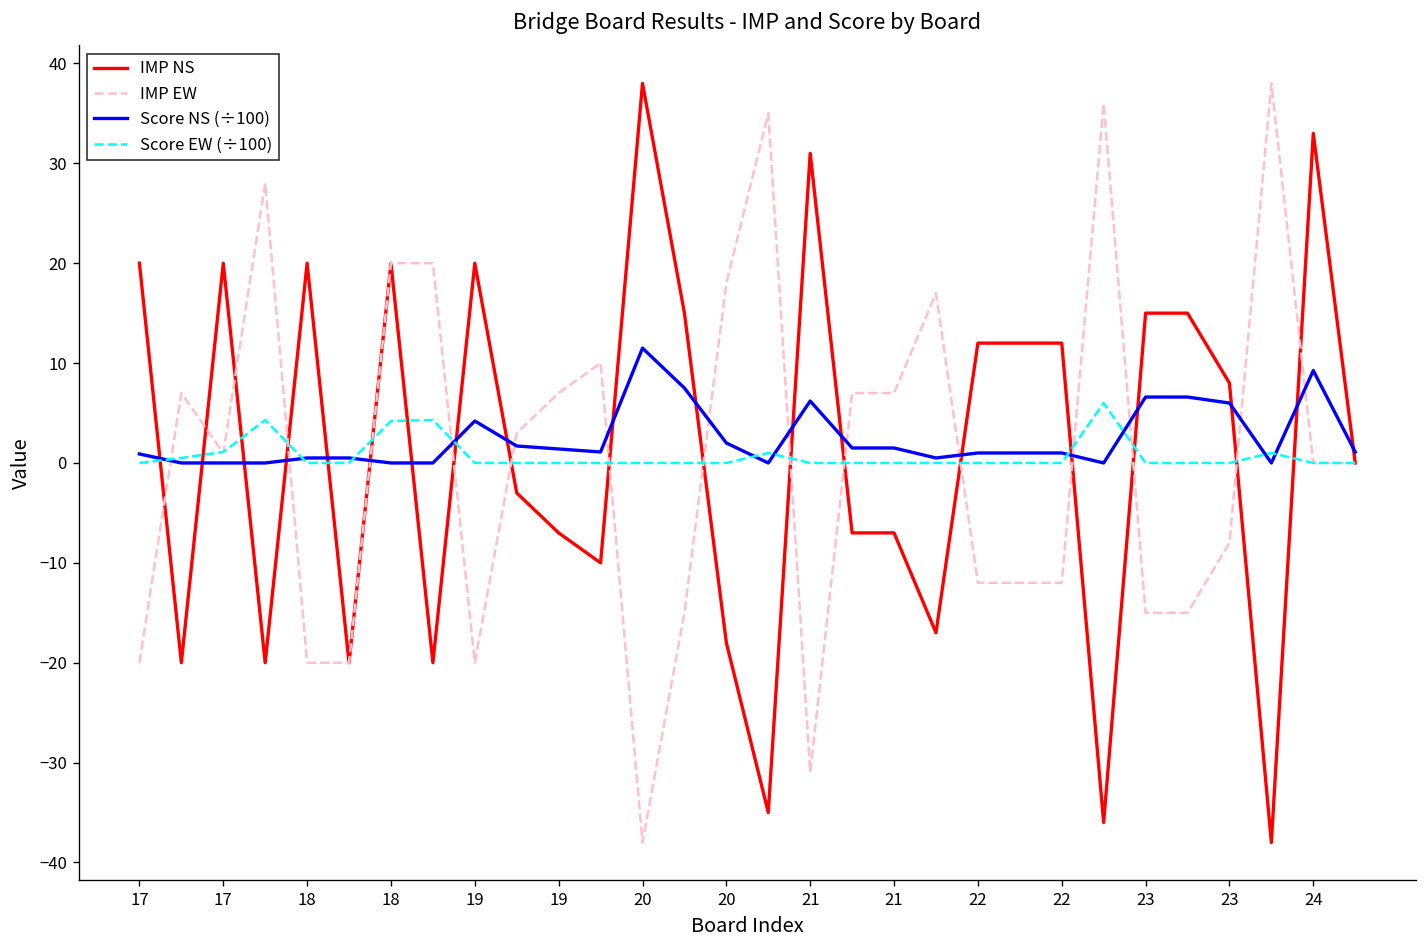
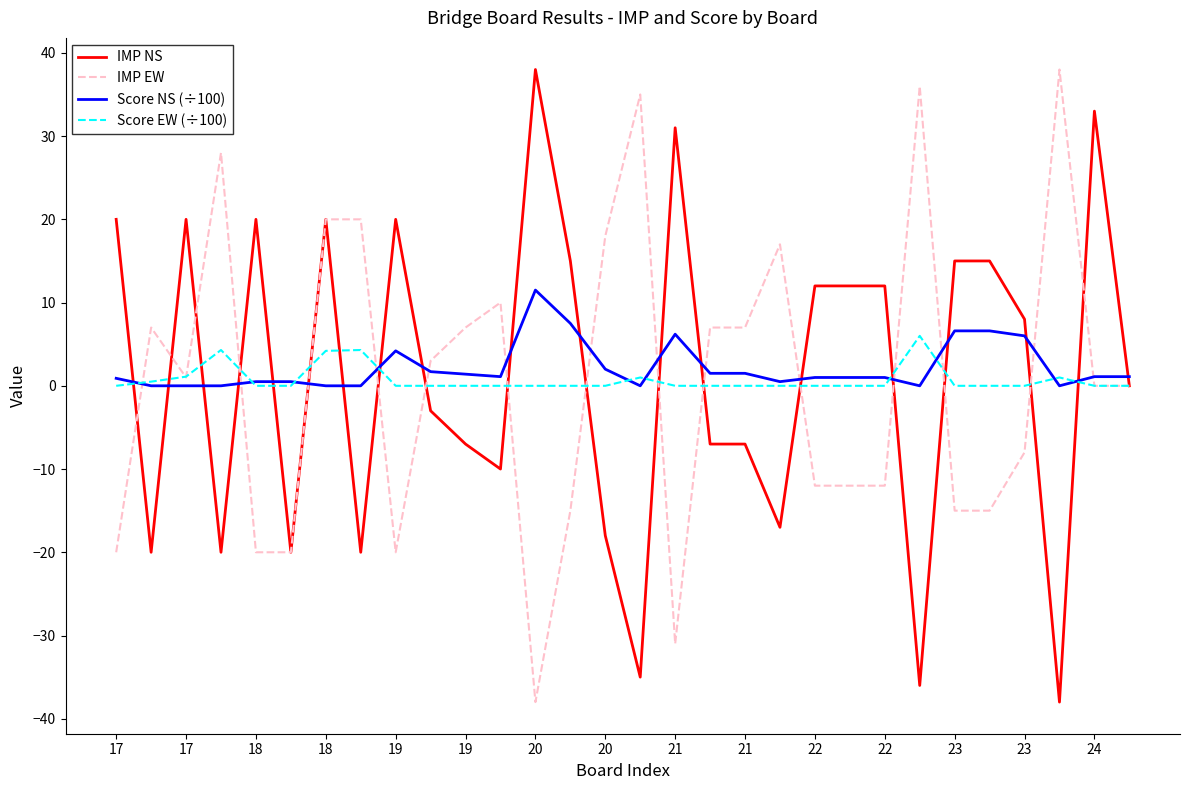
Score NS (÷100), 24: 9 -> 1
